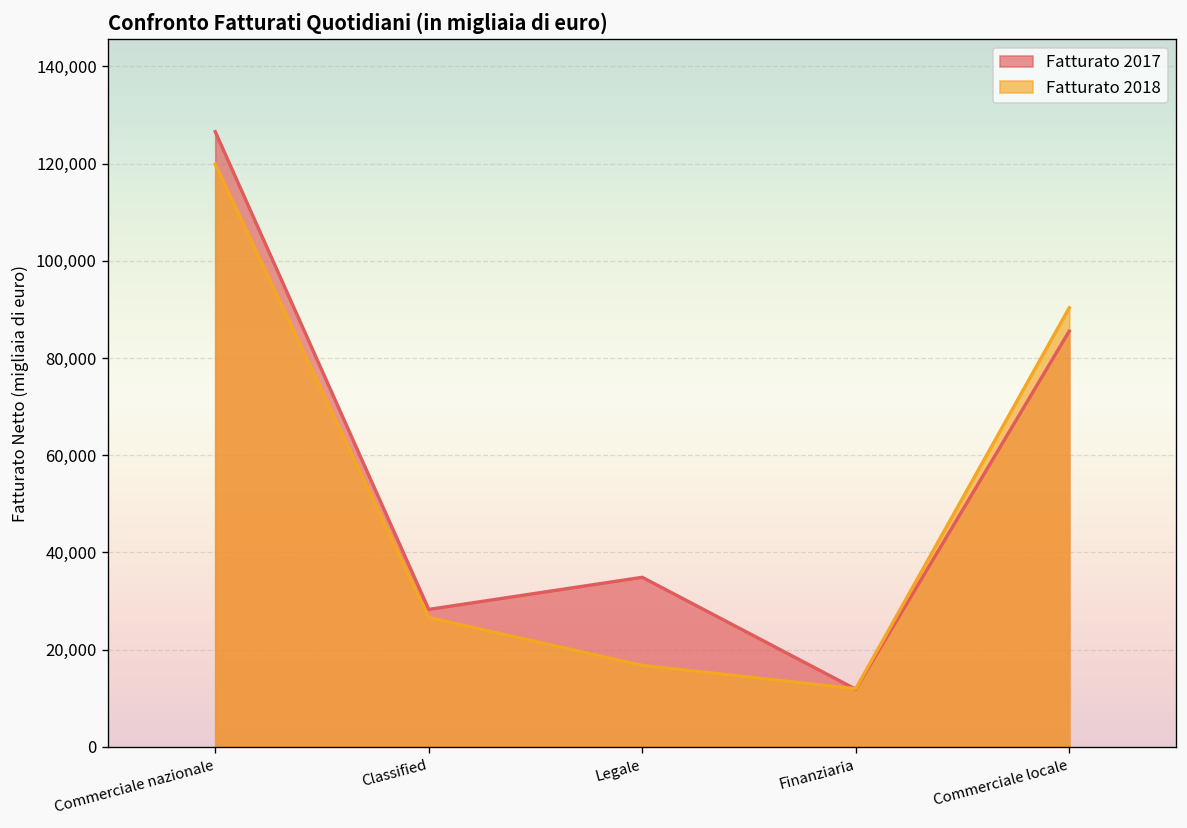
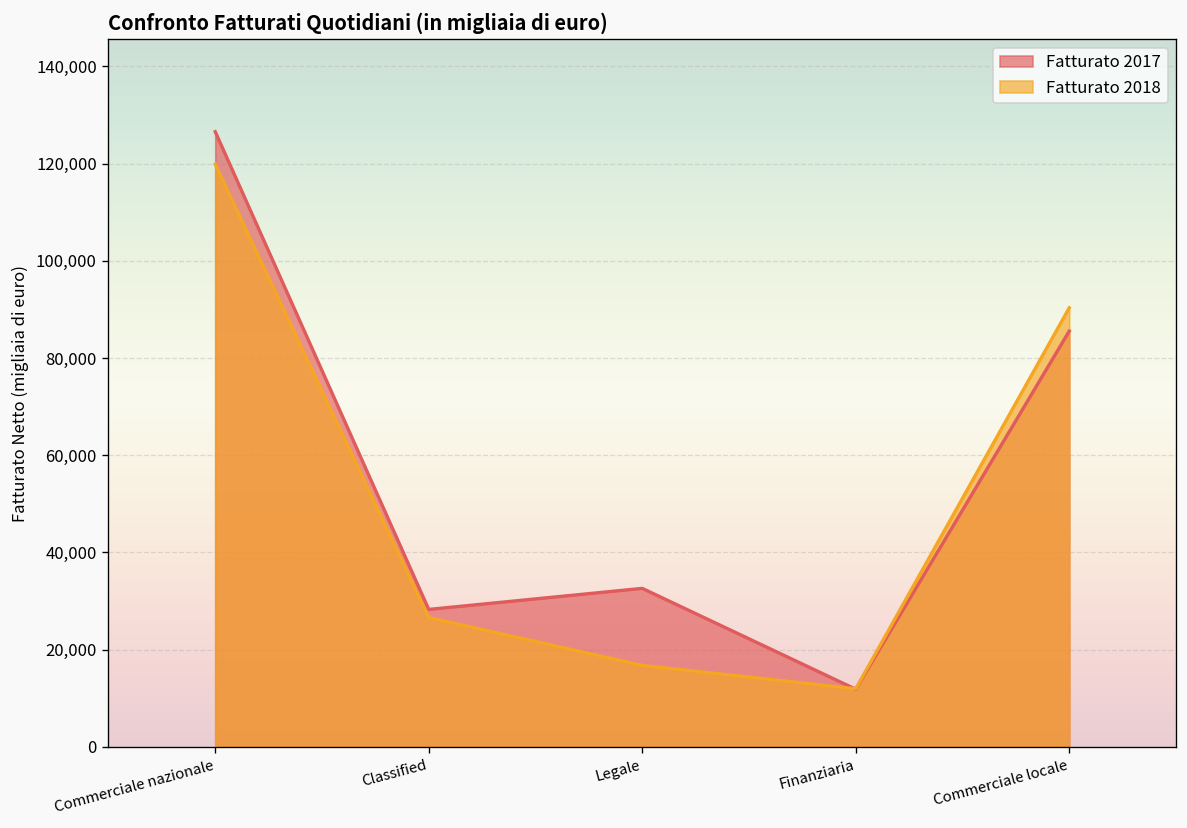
Fatturato 2017, Legale: 35,000 -> 33,000
